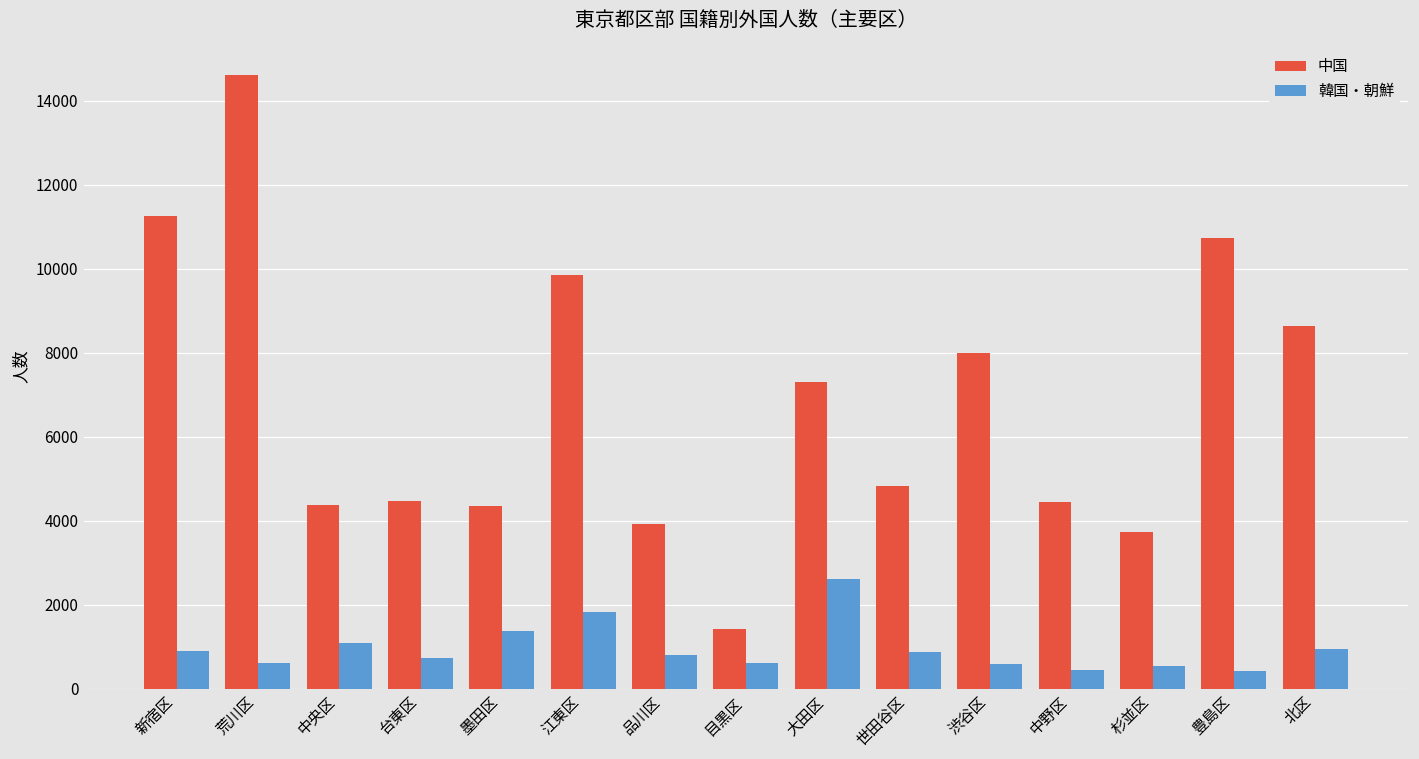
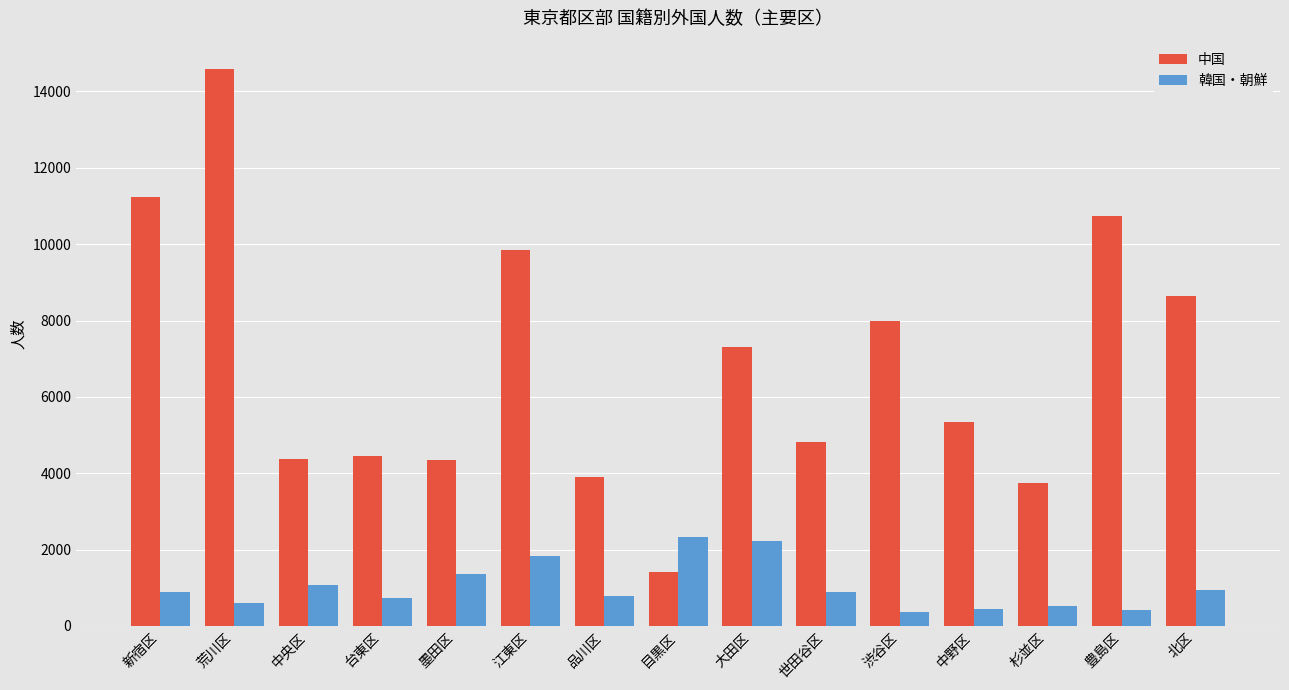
韓国・朝鮮, 目黒区: 600 -> 2300
韓国・朝鮮, 大田区: 2600 -> 2200
韓国・朝鮮, 渋谷区: 600 -> 400
中国, 中野区: 4400 -> 5300
